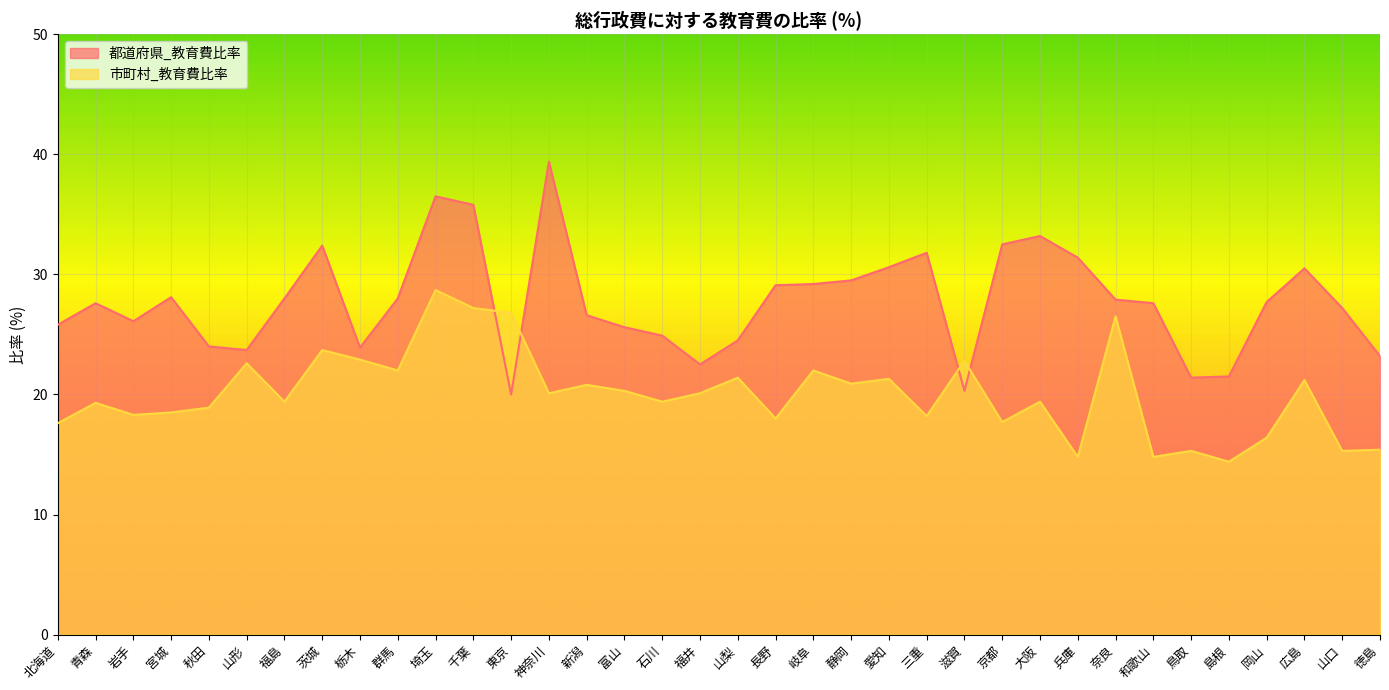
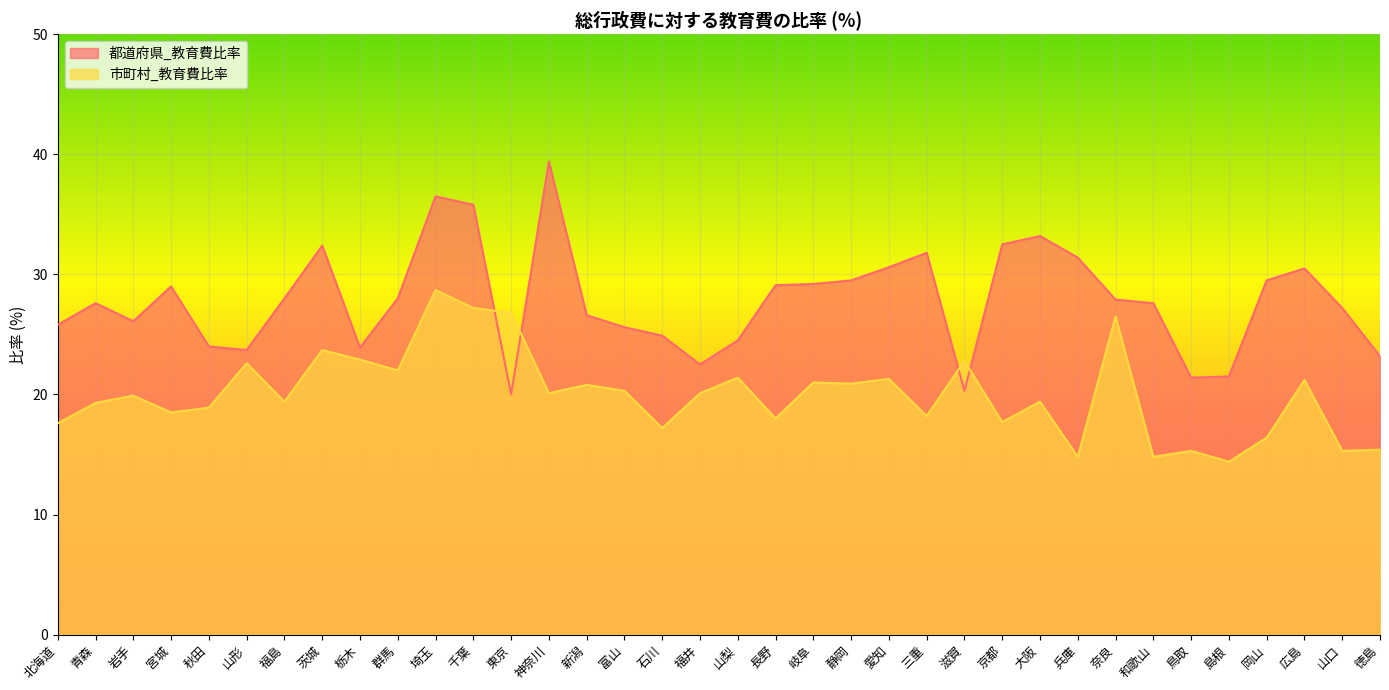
市町村_教育費比率, 岩手: 18.3 -> 19.9
都道府県_教育費比率, 宮城: 28.1 -> 29.0
市町村_教育費比率, 石川: 19.4 -> 17.2
市町村_教育費比率, 岐阜: 22 -> 21
都道府県_教育費比率, 岡山: 27.7 -> 29.5
